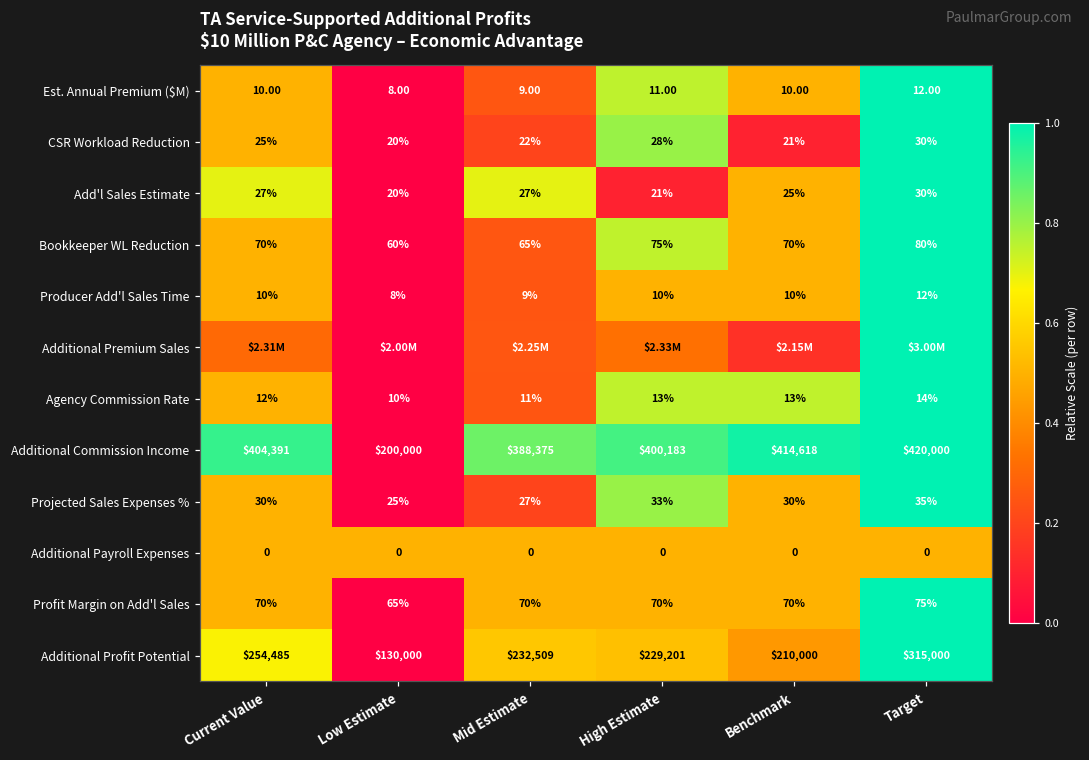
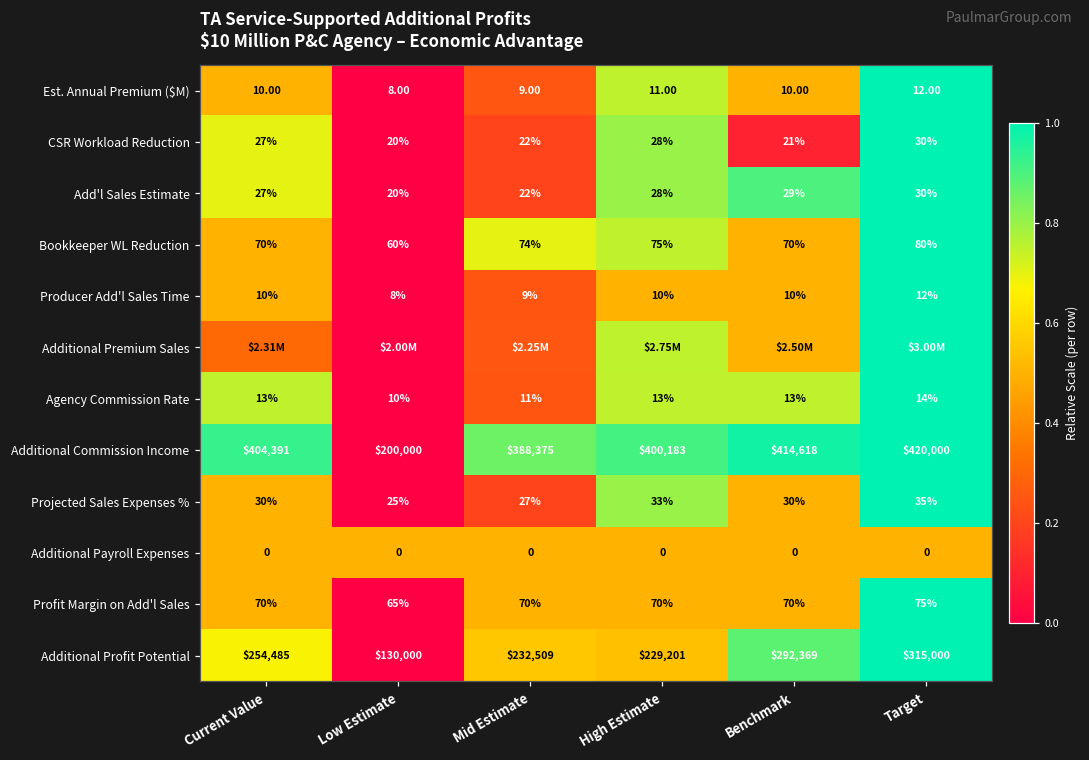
CSR Workload Reduction, Current Value: 25% -> 27%
Add'l Sales Estimate, Mid Estimate: 27% -> 22%
Add'l Sales Estimate, High Estimate: 21% -> 28%
Add'l Sales Estimate, Benchmark: 25% -> 29%
Bookkeeper WL Reduction, Mid Estimate: 65% -> 74%
Additional Premium Sales, High Estimate: $2.33M -> $2.75M
Additional Premium Sales, Benchmark: $2.15M -> $2.50M
Agency Commission Rate, Current Value: 12% -> 13%
Additional Profit Potential, Benchmark: $210,000 -> $292,369
